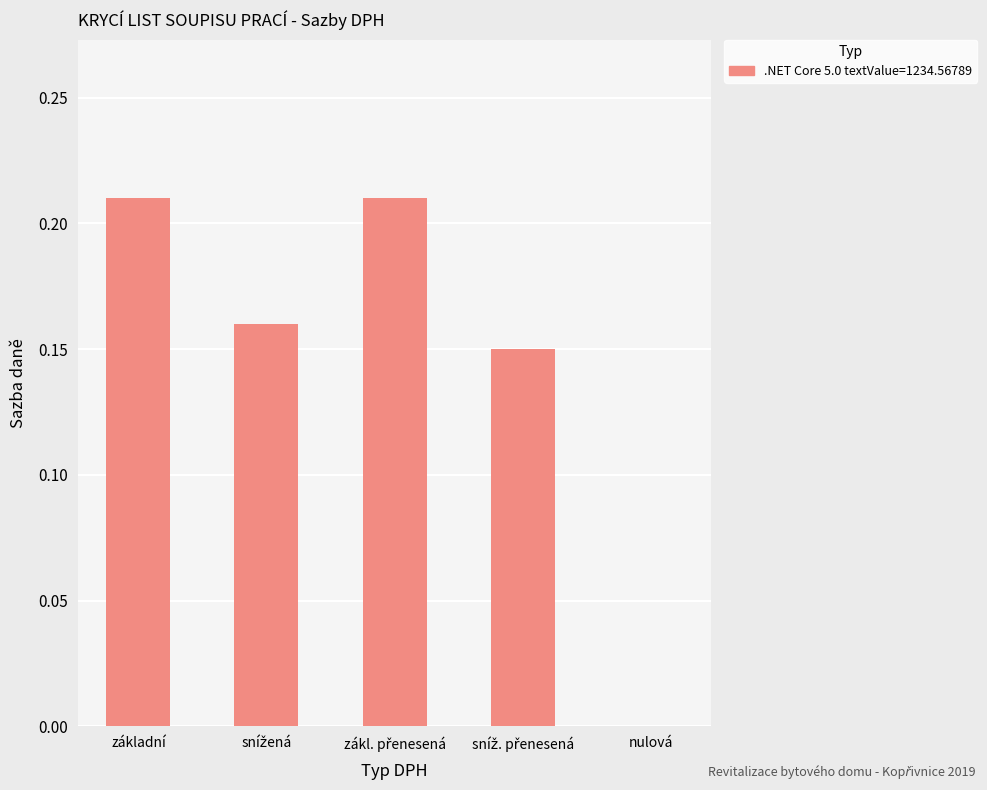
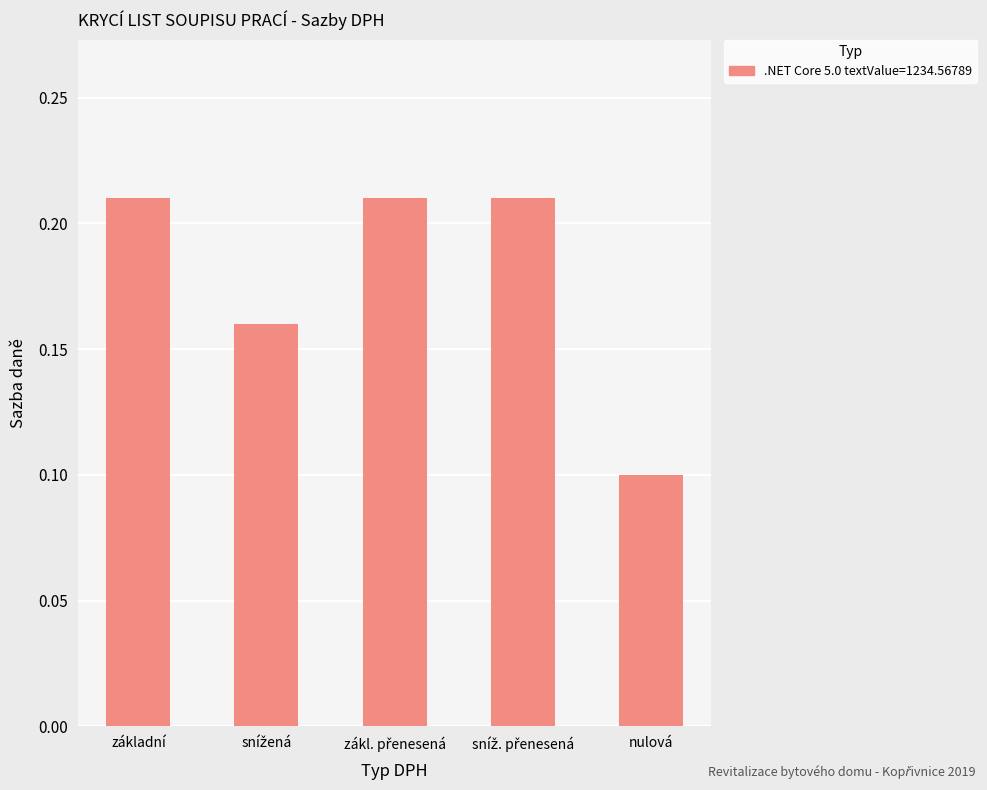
sníž. přenesená: 0.15 -> 0.21
nulová: 0.0 -> 0.1
